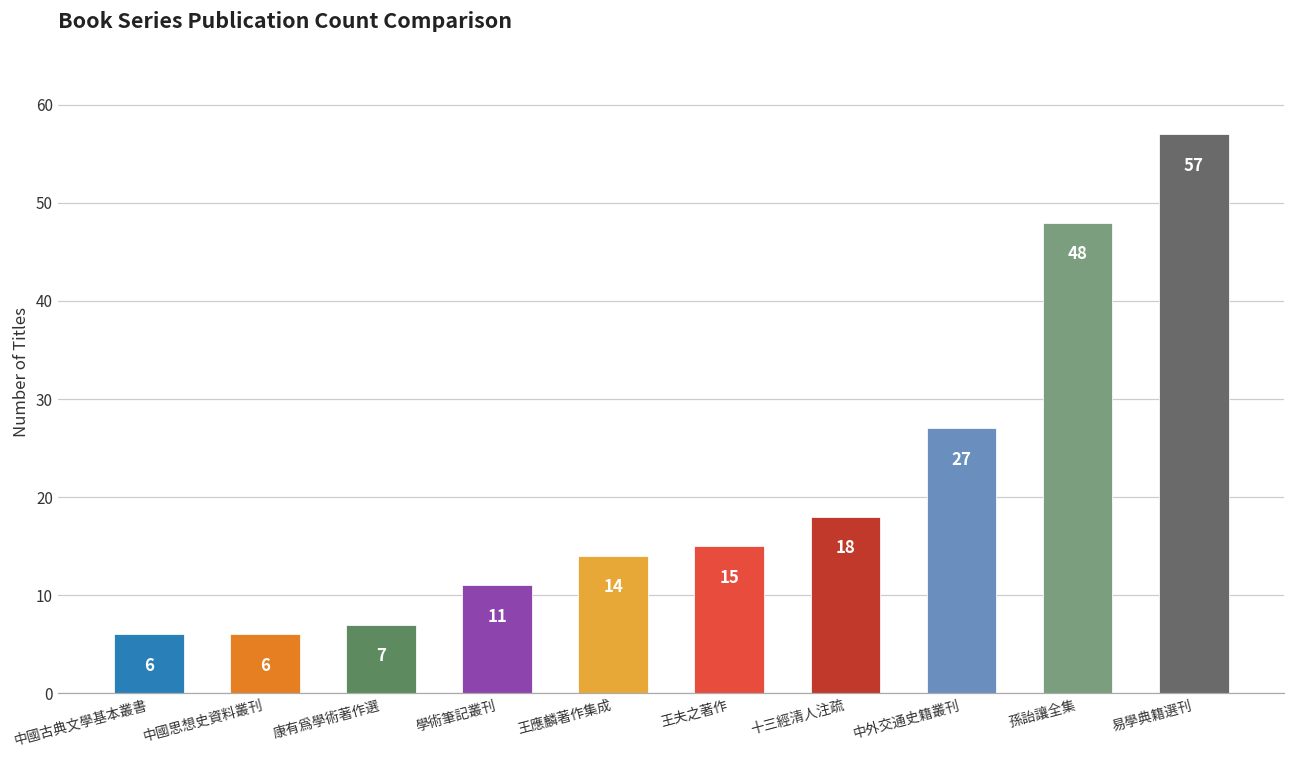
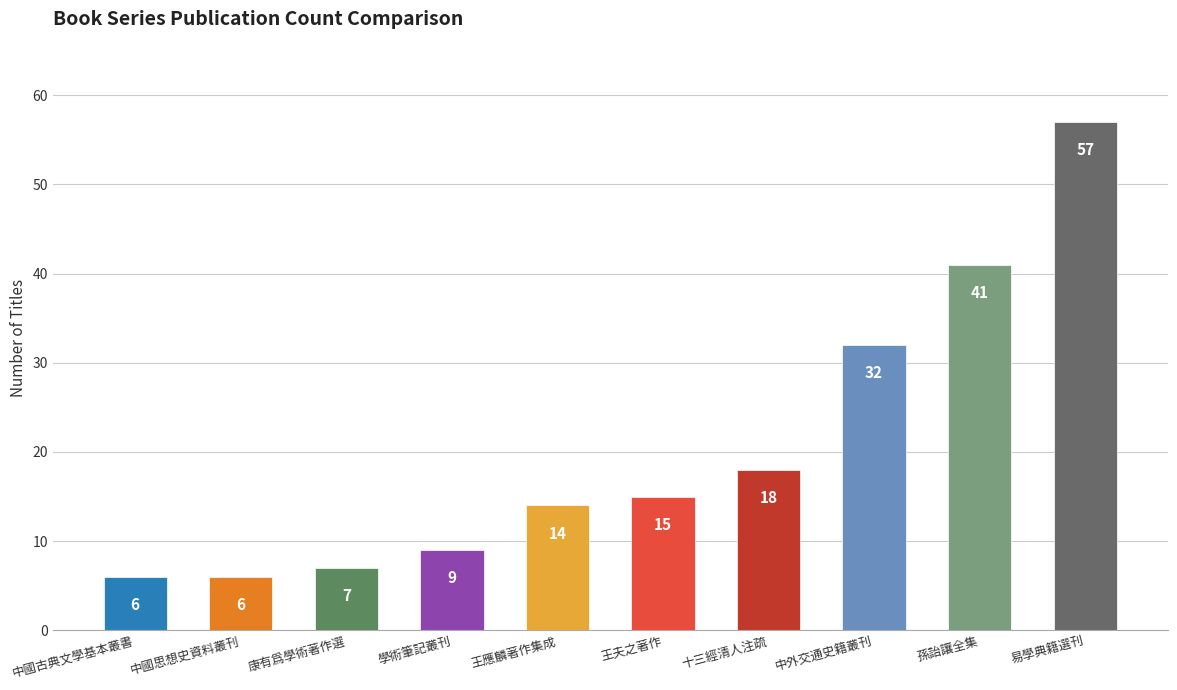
學術筆記叢刊: 11 -> 9
中外交通史籍叢刊: 27 -> 32
孫詒讓全集: 48 -> 41
